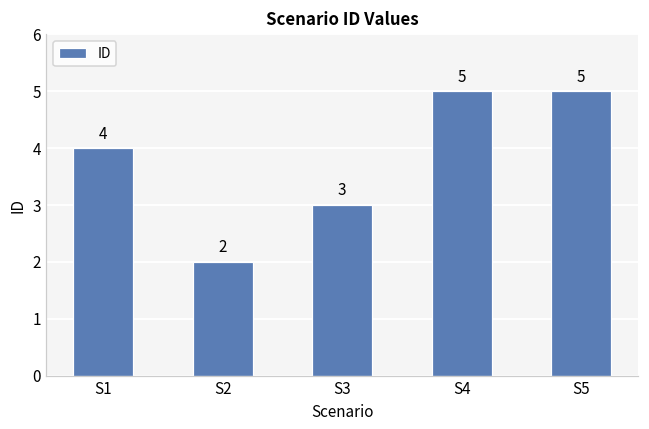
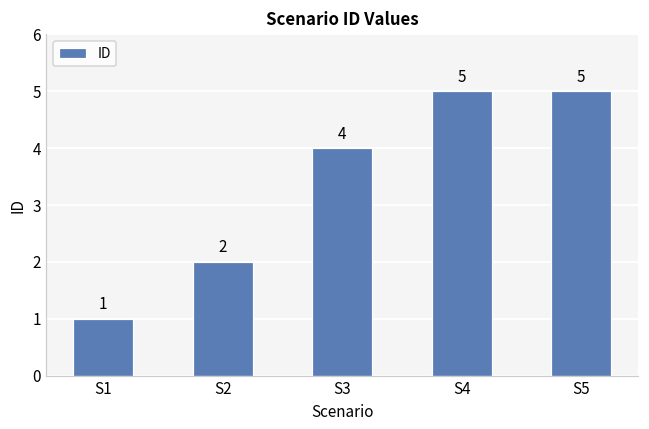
S1: 4 -> 1
S3: 3 -> 4
